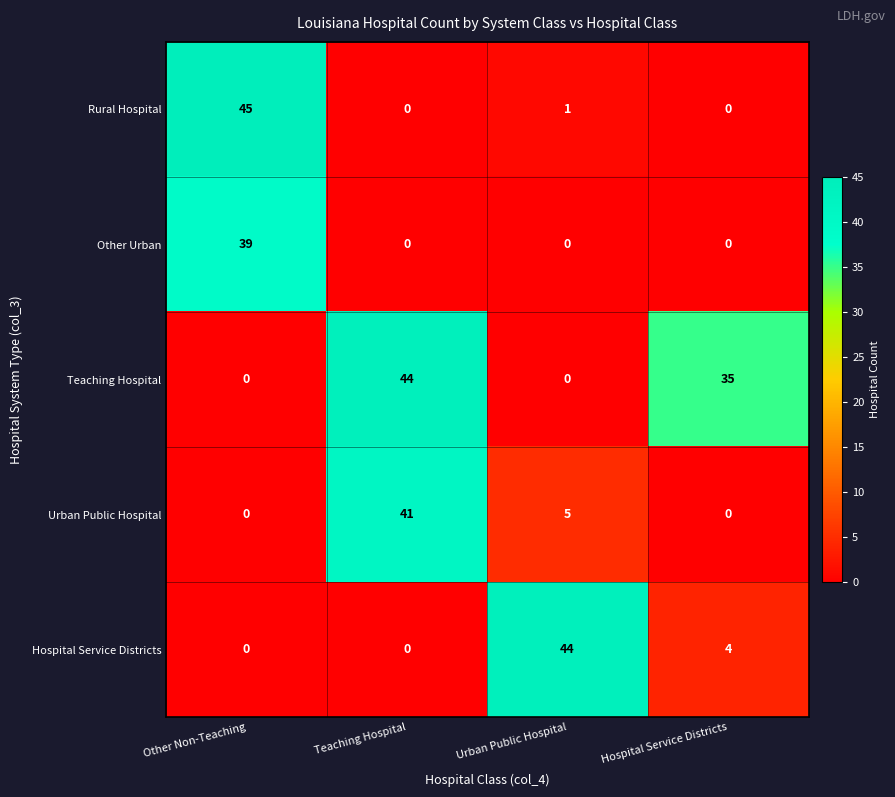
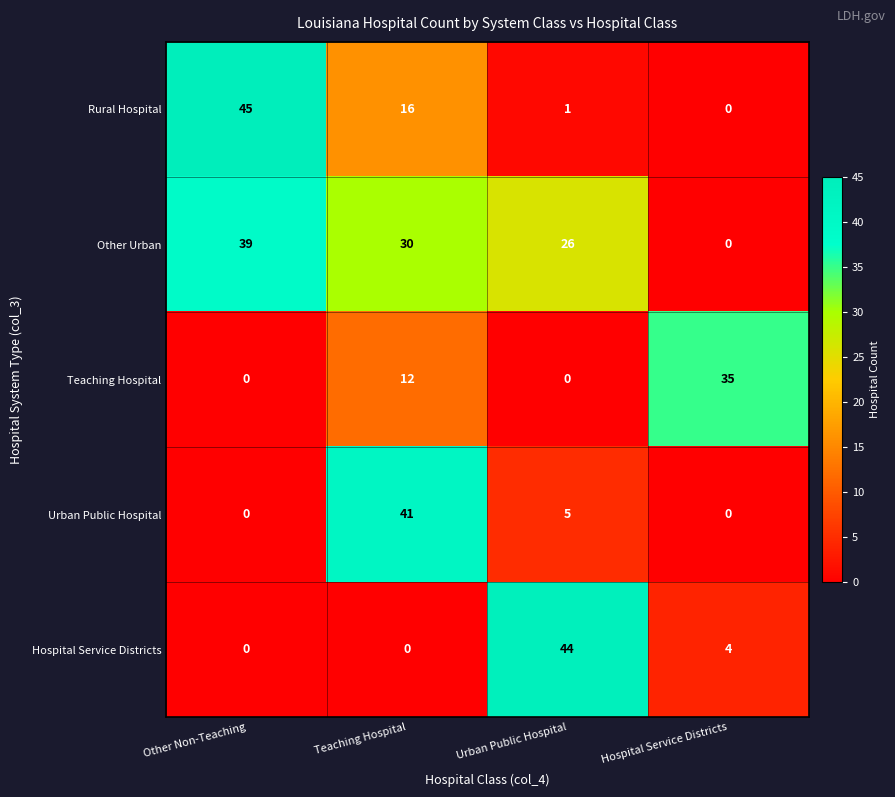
Rural Hospital, Teaching Hospital: 0 -> 16
Other Urban, Teaching Hospital: 0 -> 30
Other Urban, Urban Public Hospital: 0 -> 26
Teaching Hospital, Teaching Hospital: 44 -> 12
